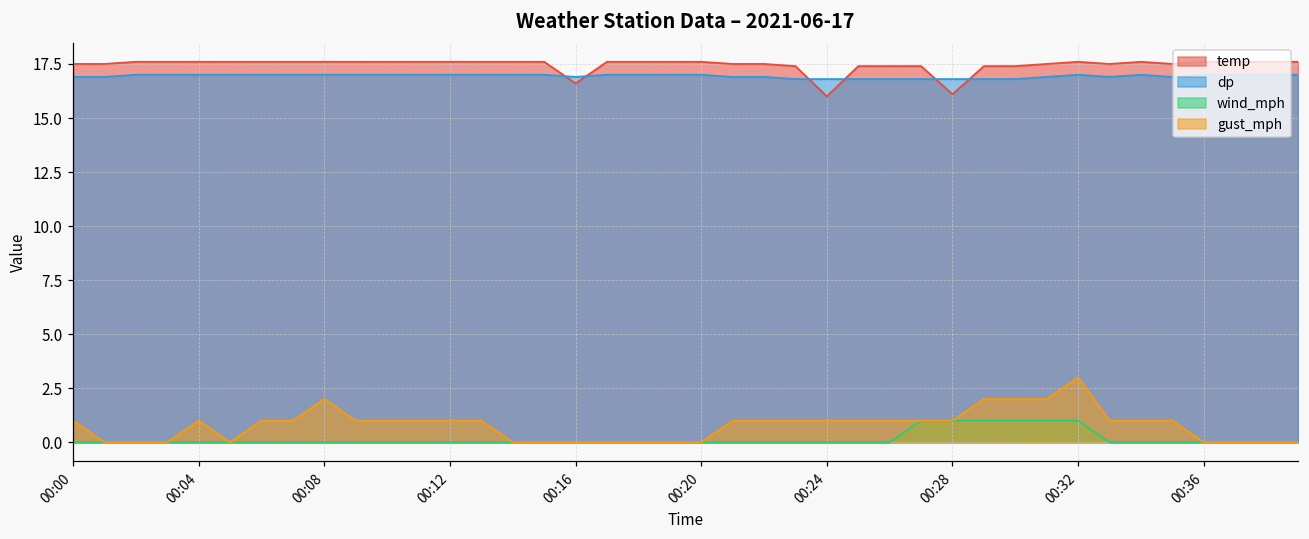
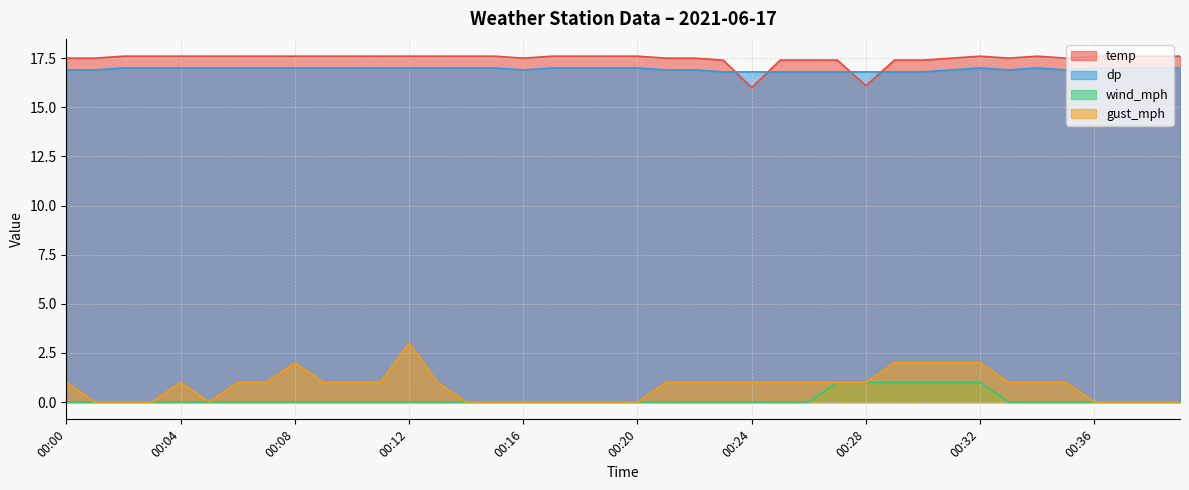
gust_mph, 00:12: 1 -> 3
temp, 00:16: 16.6 -> 17.5
gust_mph, 00:32: 3 -> 2
